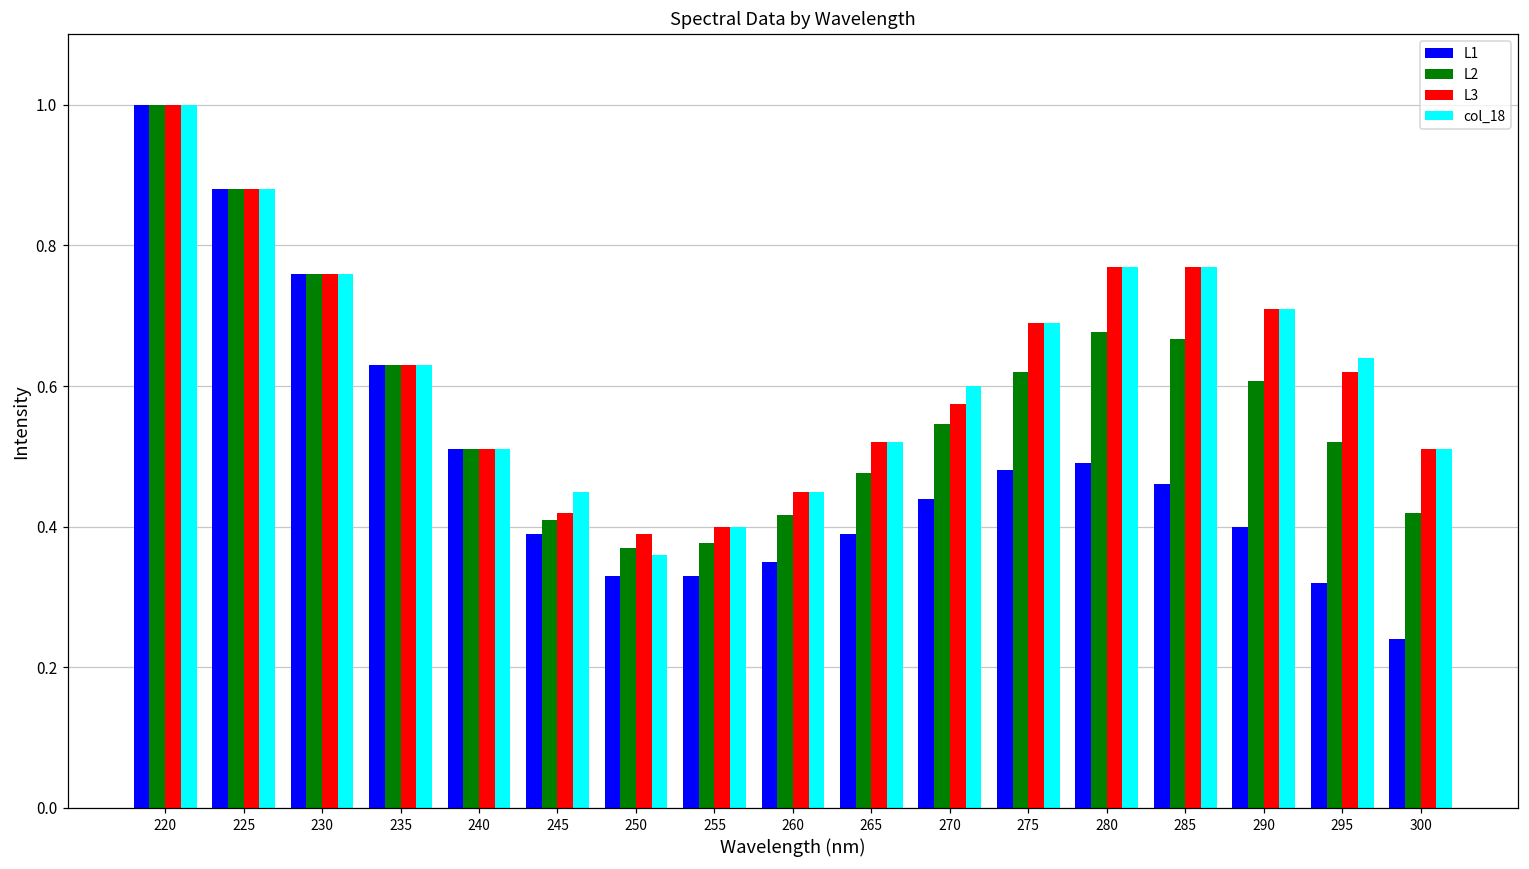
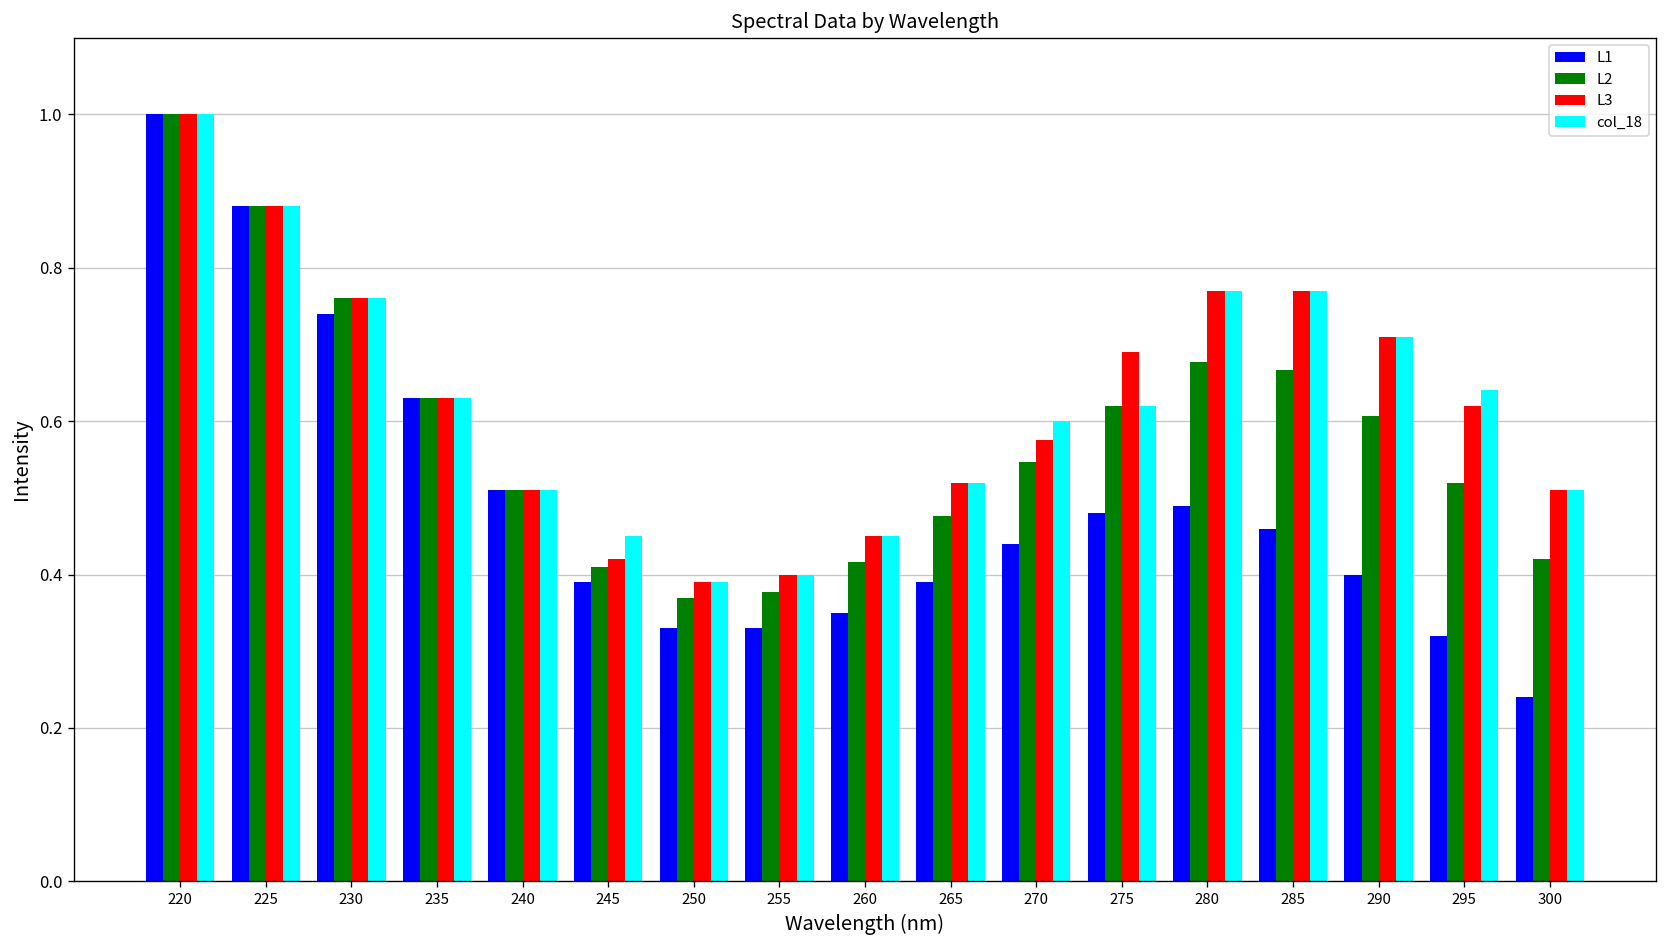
L1, 230: 0.76 -> 0.74
col_18, 250: 0.36 -> 0.39
col_18, 275: 0.69 -> 0.62
